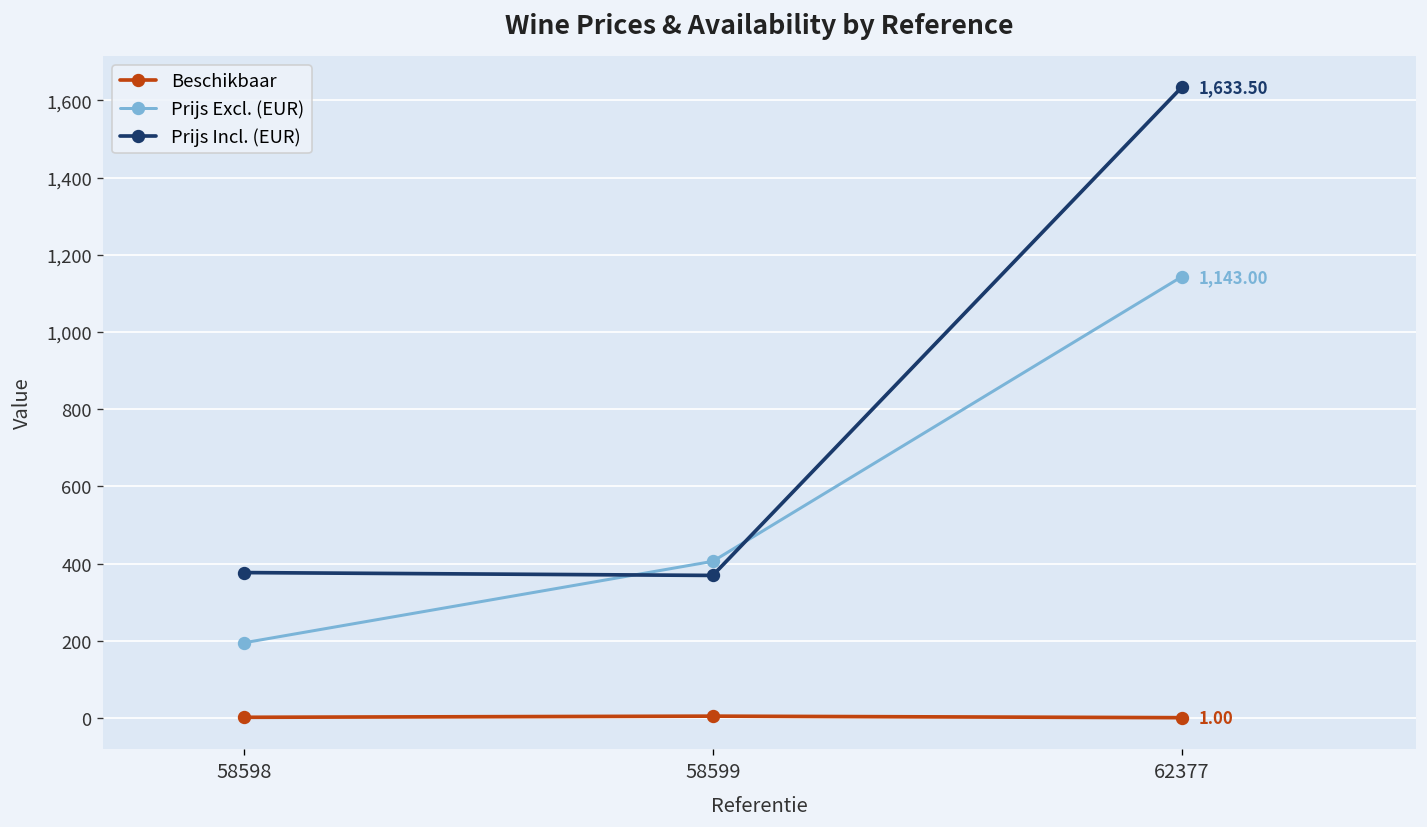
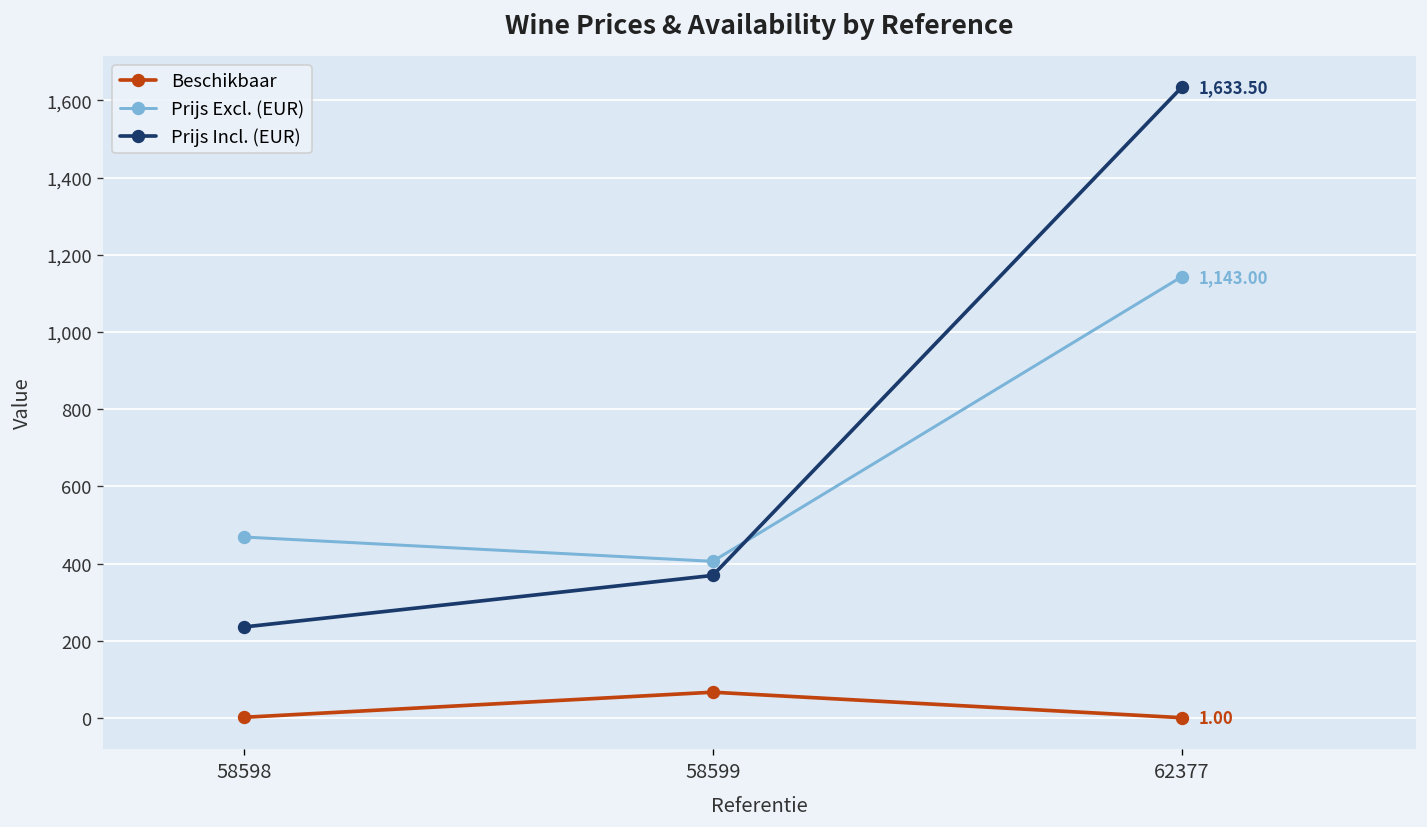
Prijs Excl. (EUR), 58598: 200 -> 470
Prijs Incl. (EUR), 58598: 380 -> 240
Beschikbaar, 58599: 10 -> 70
